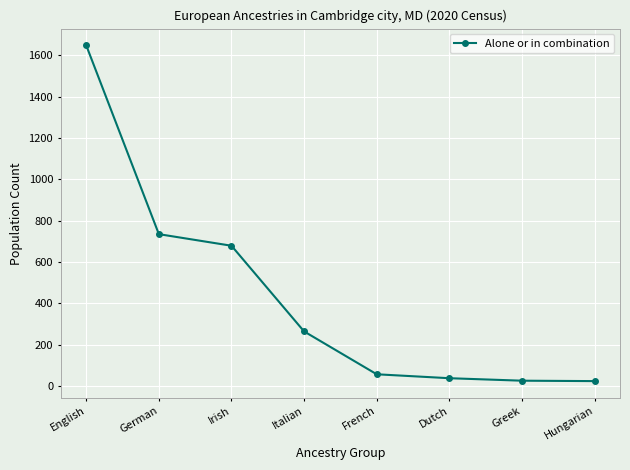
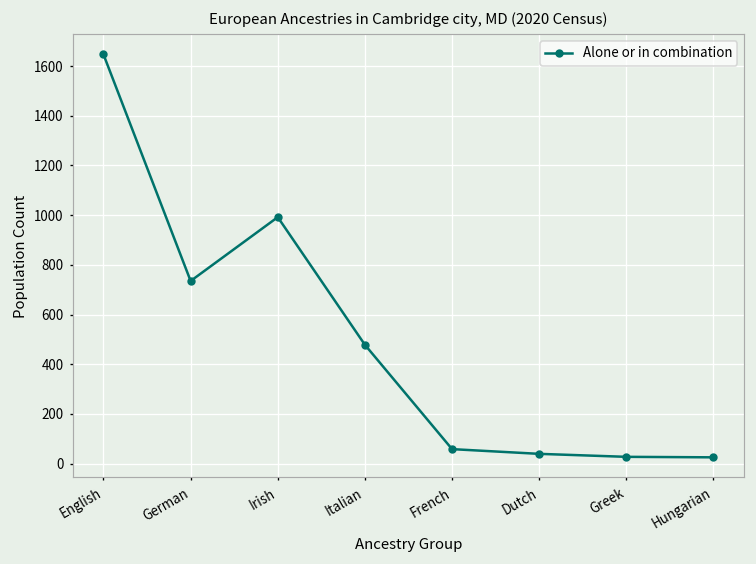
Irish: 680 -> 990
Italian: 270 -> 480
